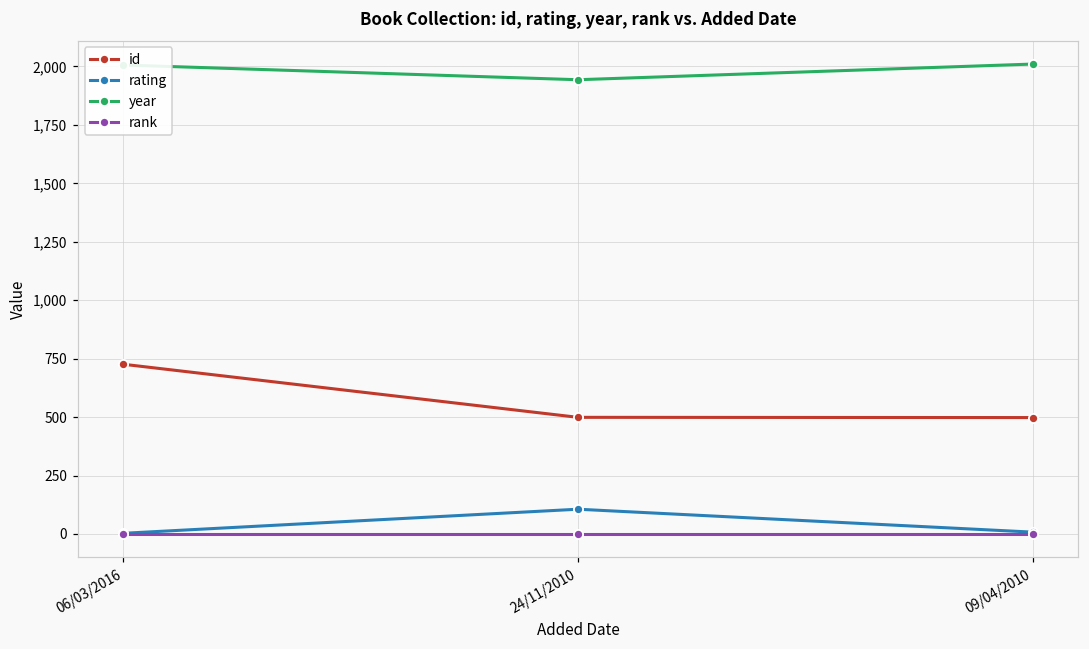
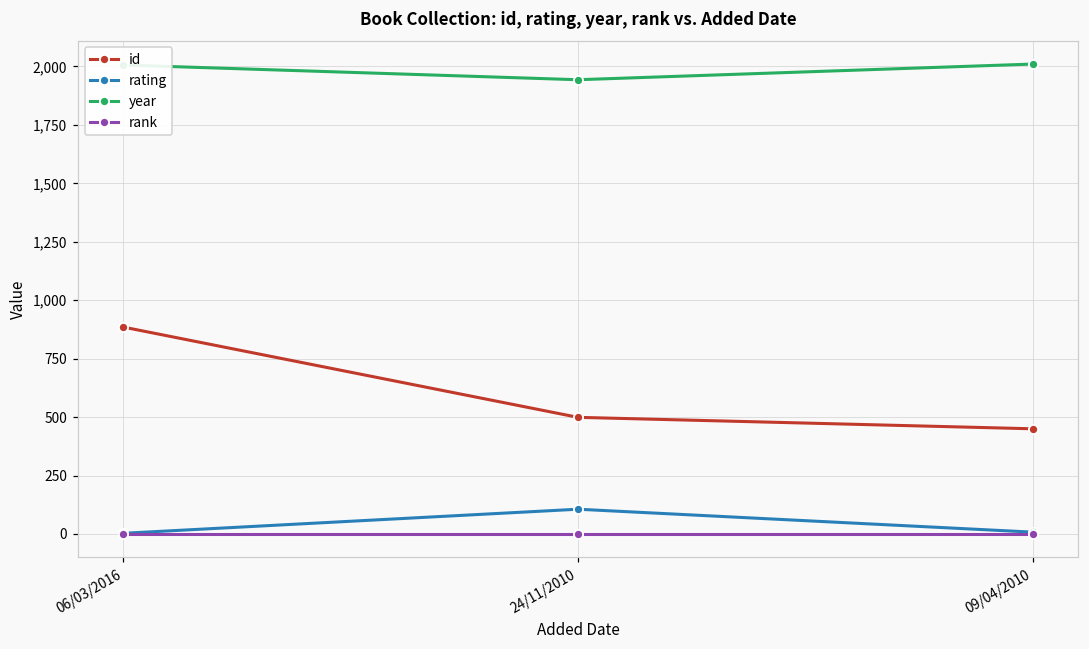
id, 06/03/2016: 730 -> 890
id, 09/04/2010: 500 -> 450
